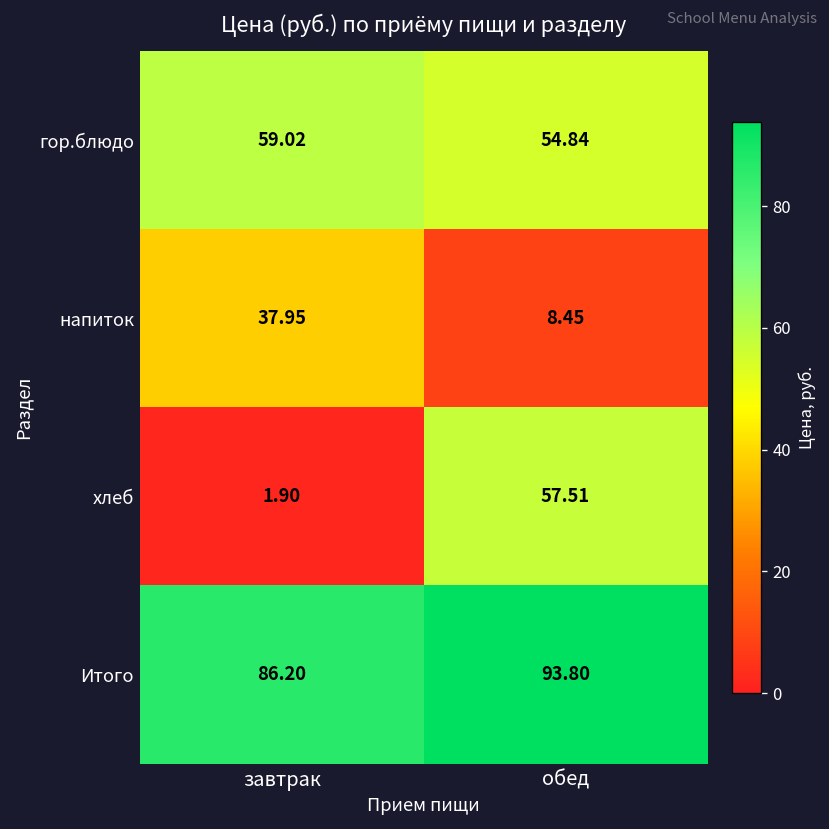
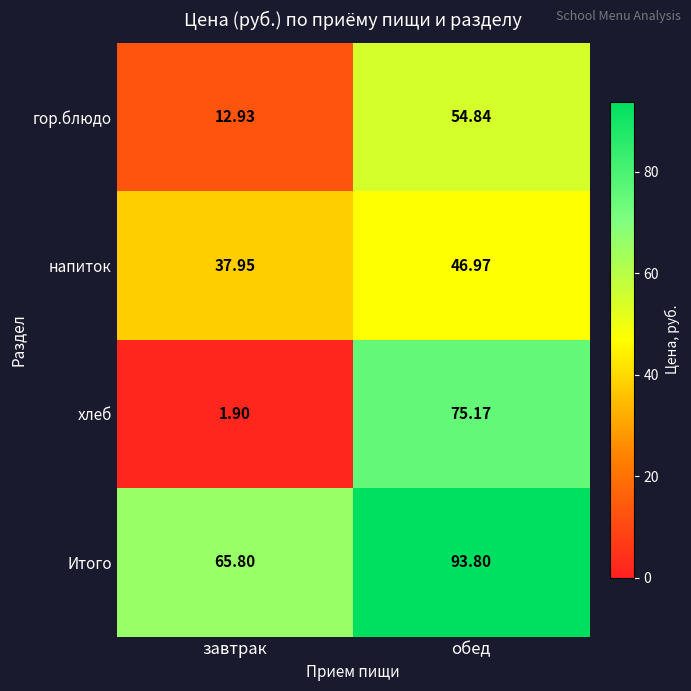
гор.блюдо, завтрак: 59.02 -> 12.93
напиток, обед: 8.45 -> 46.97
хлеб, обед: 57.51 -> 75.17
Итого, завтрак: 86.20 -> 65.80
